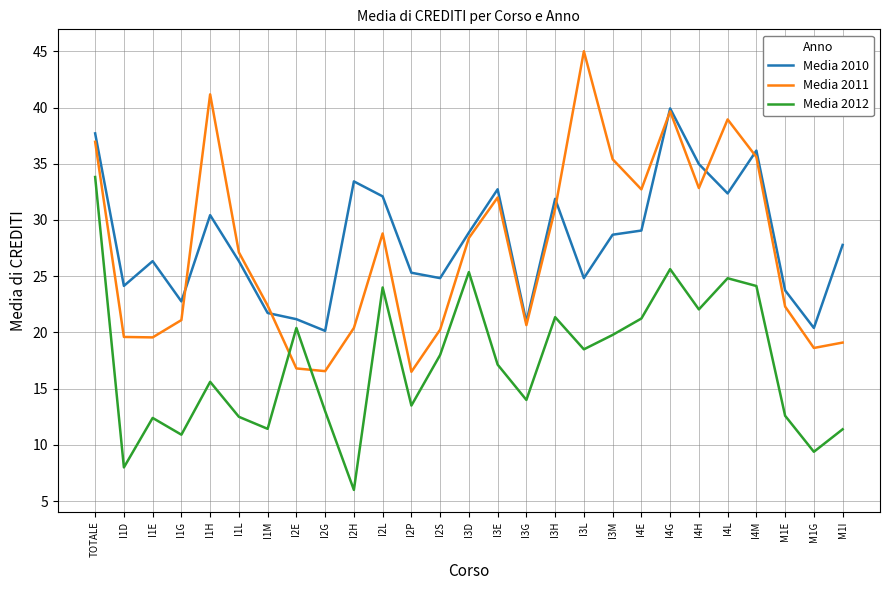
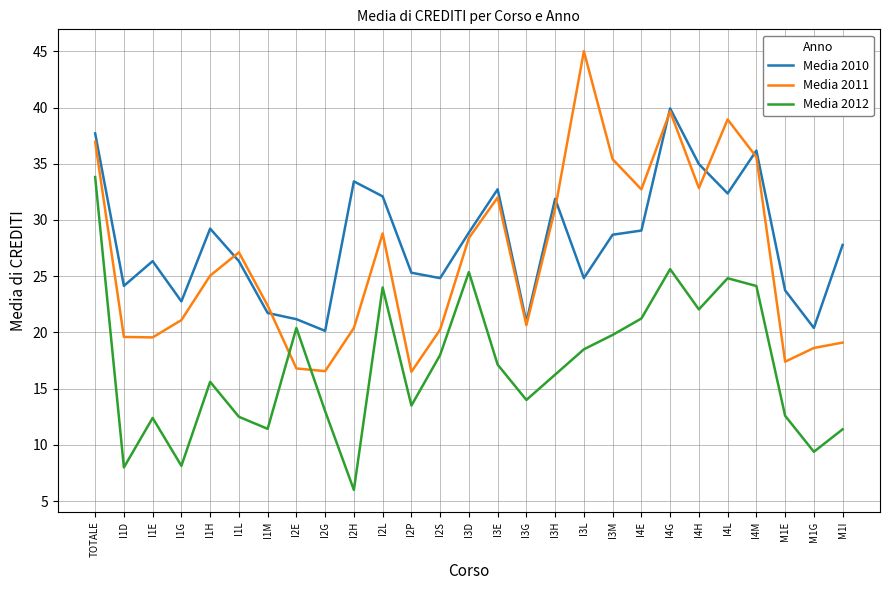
Media 2012, I1G: 10.9 -> 8.1
Media 2010, I1H: 30.4 -> 29.2
Media 2011, I1H: 41.2 -> 25.1
Media 2012, I3H: 21.4 -> 16.3
Media 2011, M1E: 22.3 -> 17.4
